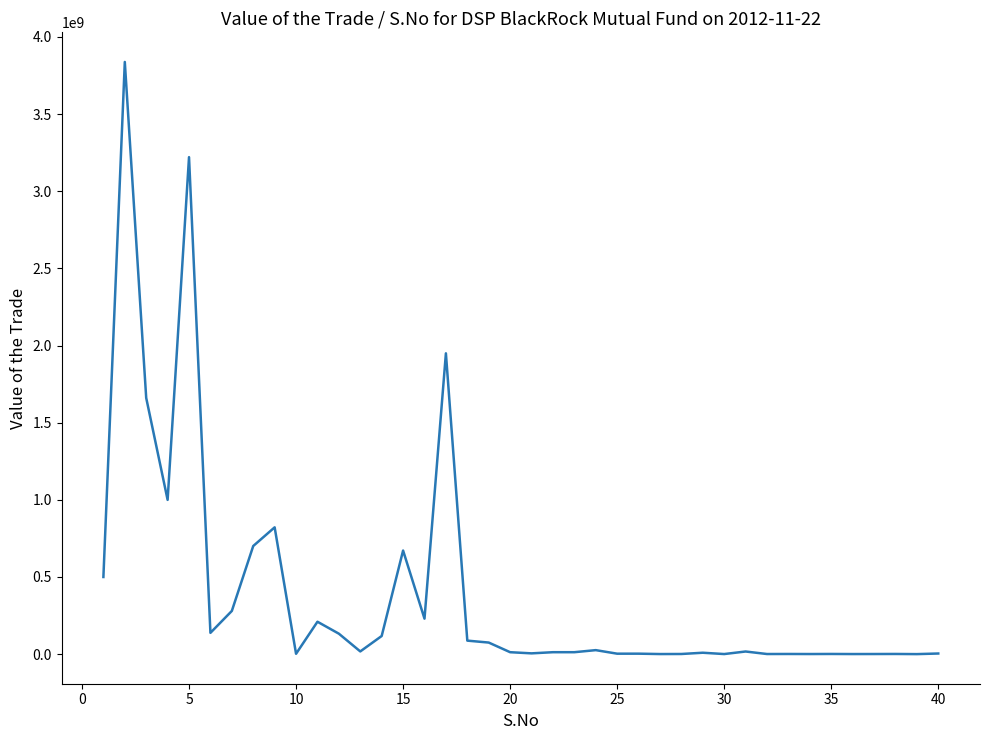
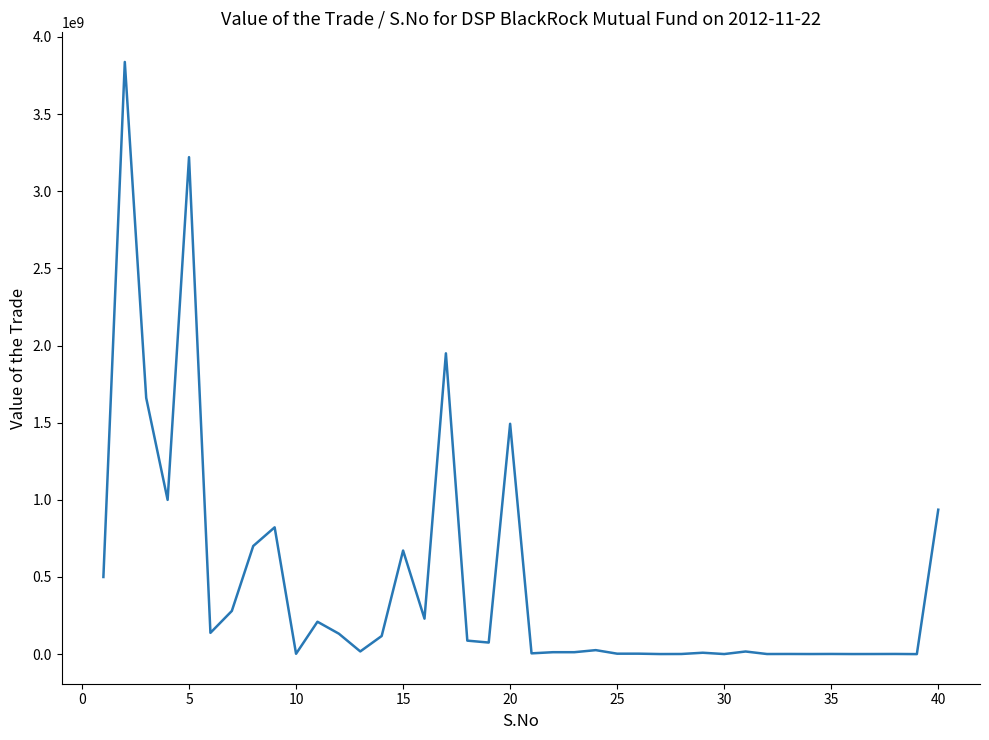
20: 10000000 -> 1490000000
40: 0 -> 940000000
